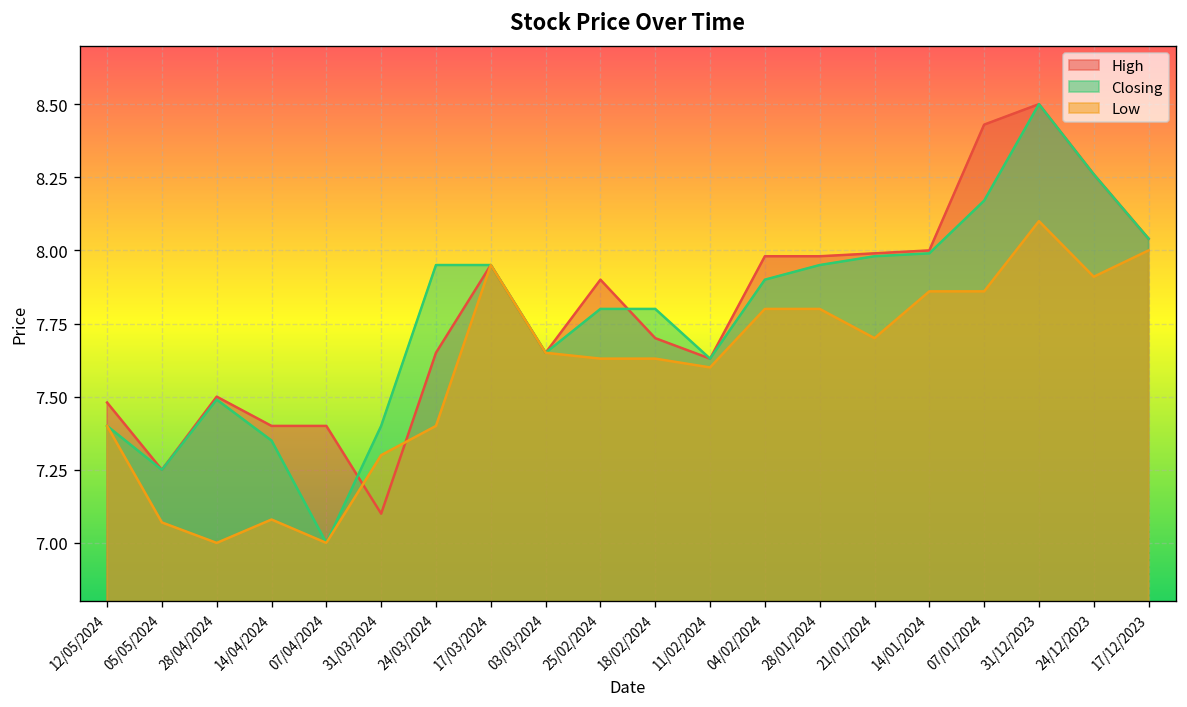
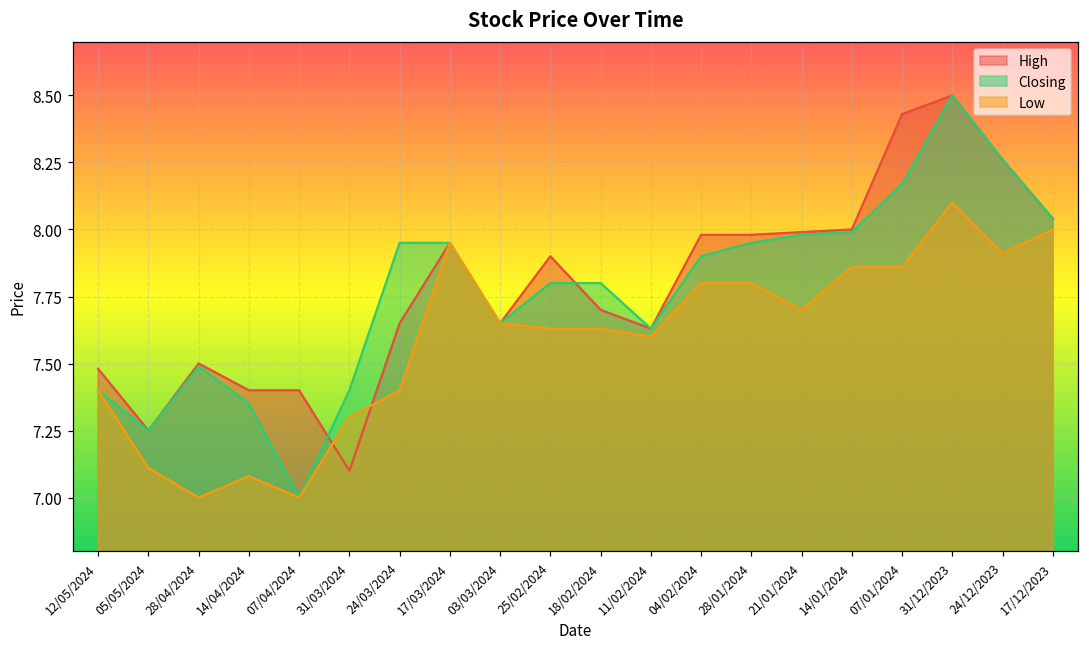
Low, 05/05/2024: 7.07 -> 7.11
